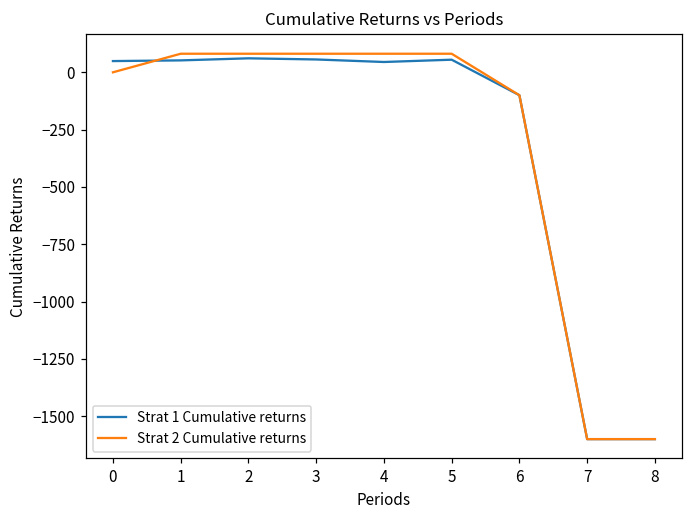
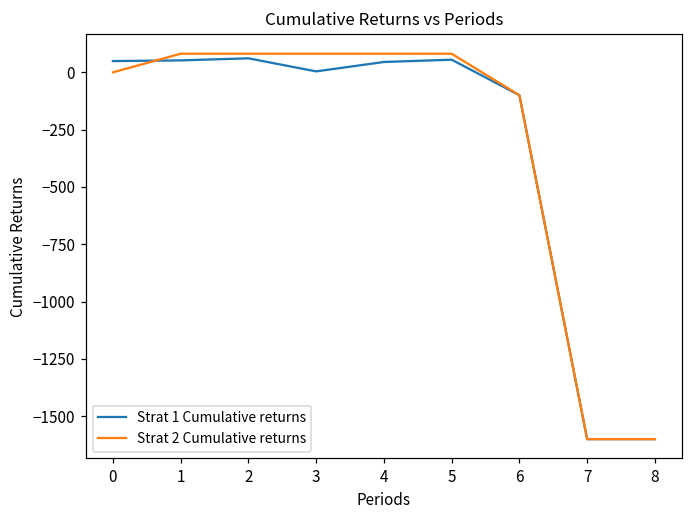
Strat 1 Cumulative returns, 3: 60 -> 0
